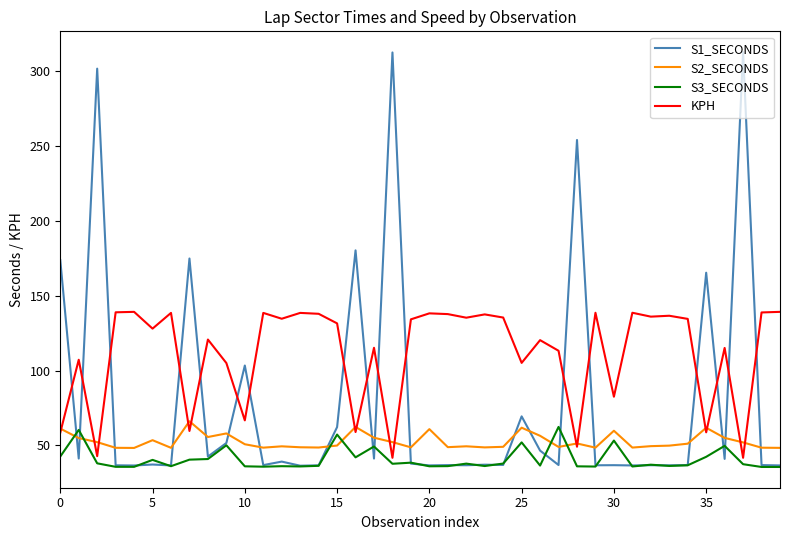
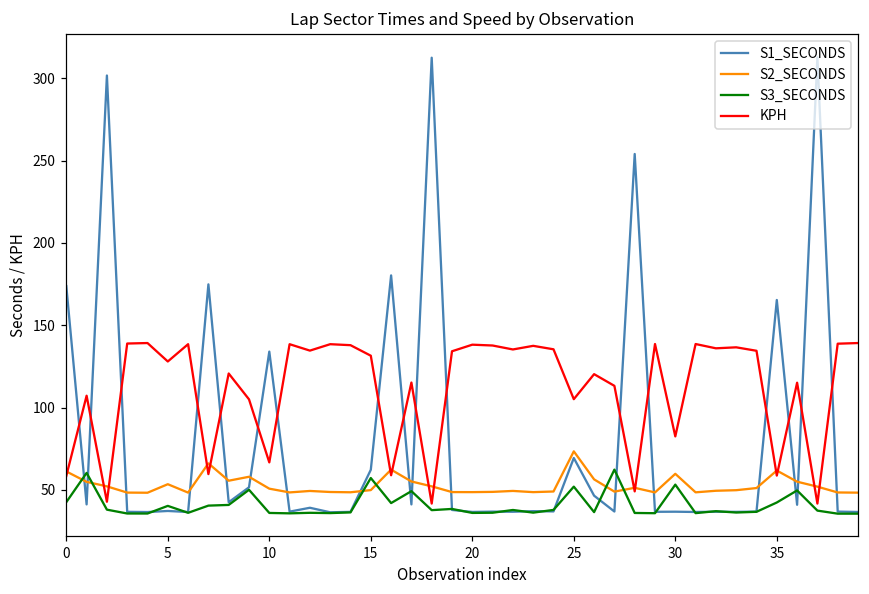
S1_SECONDS, 10: 103 -> 134
S2_SECONDS, 20: 61 -> 49
S2_SECONDS, 25: 62 -> 73
